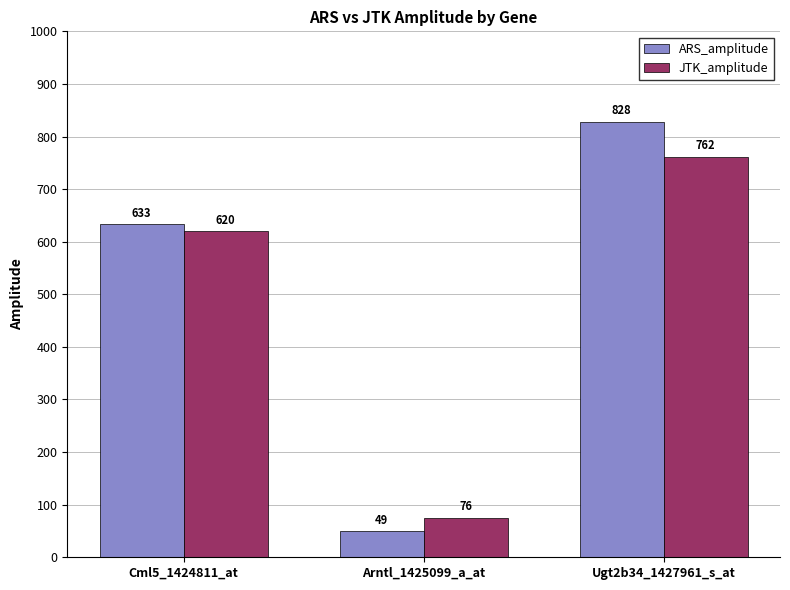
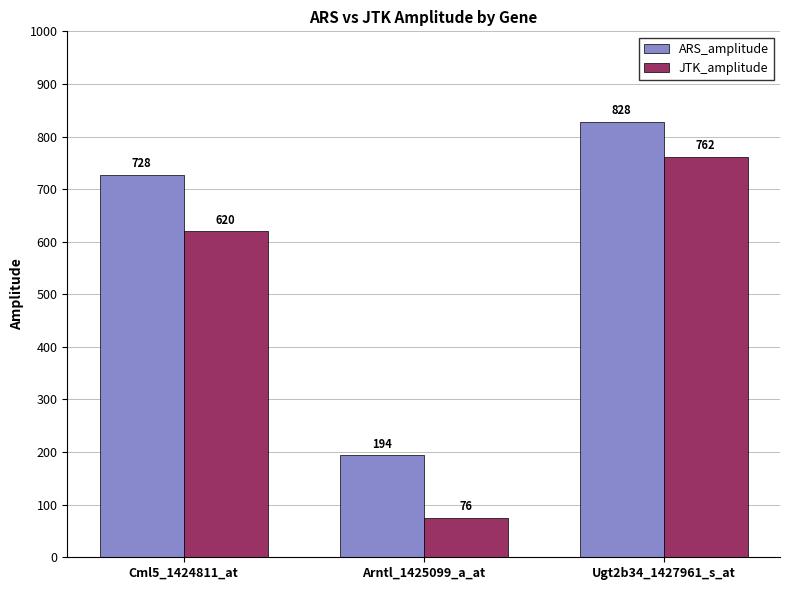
ARS_amplitude, Cml5_1424811_at: 633 -> 728
ARS_amplitude, Arntl_1425099_a_at: 49 -> 194
